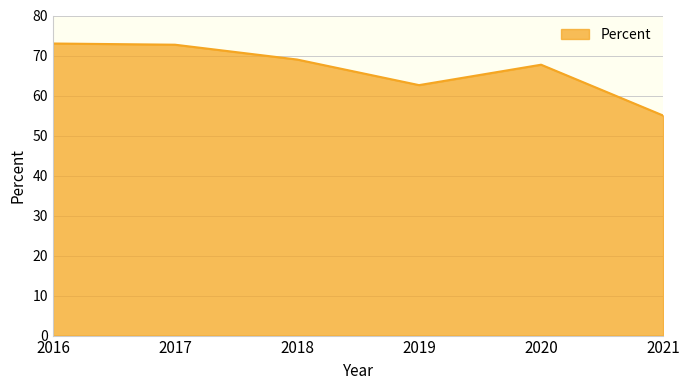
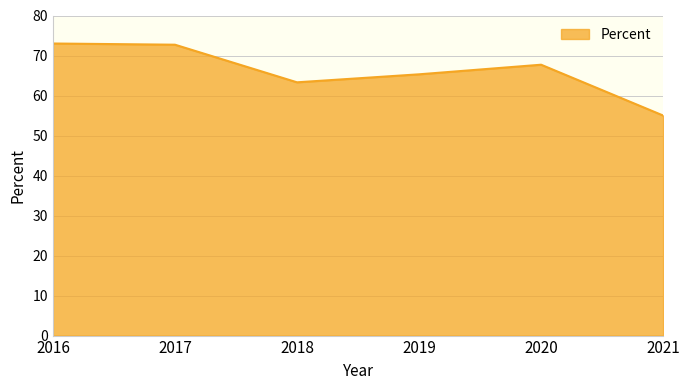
2018: 69 -> 63
2019: 63 -> 65
